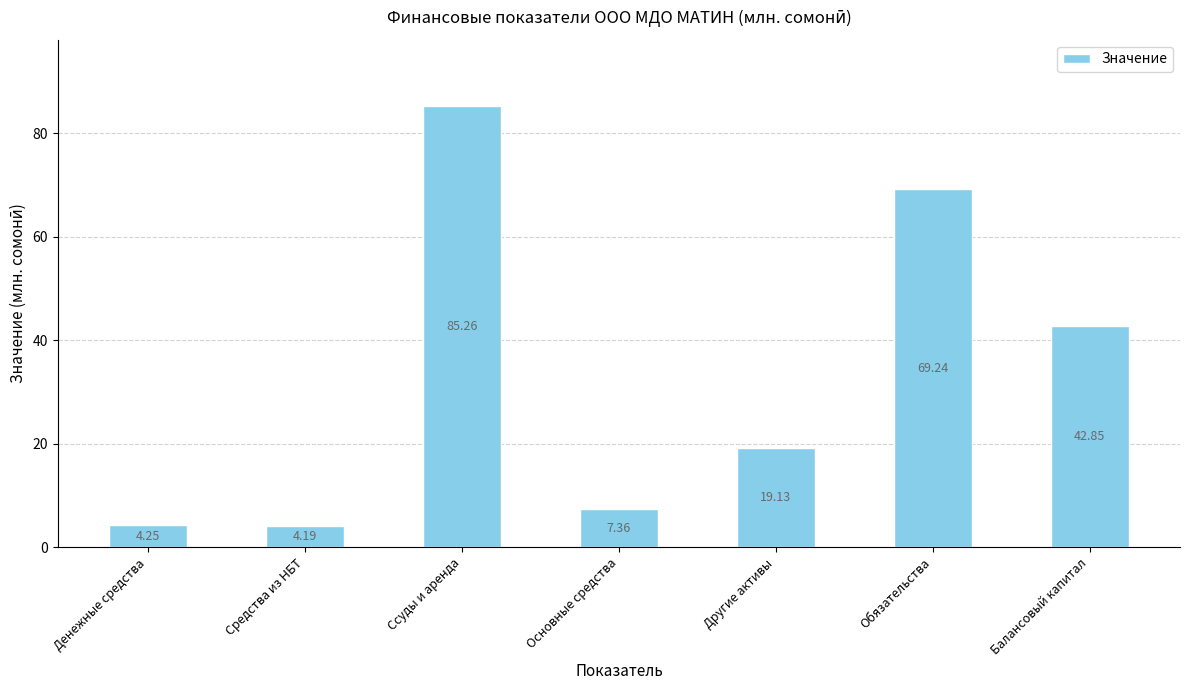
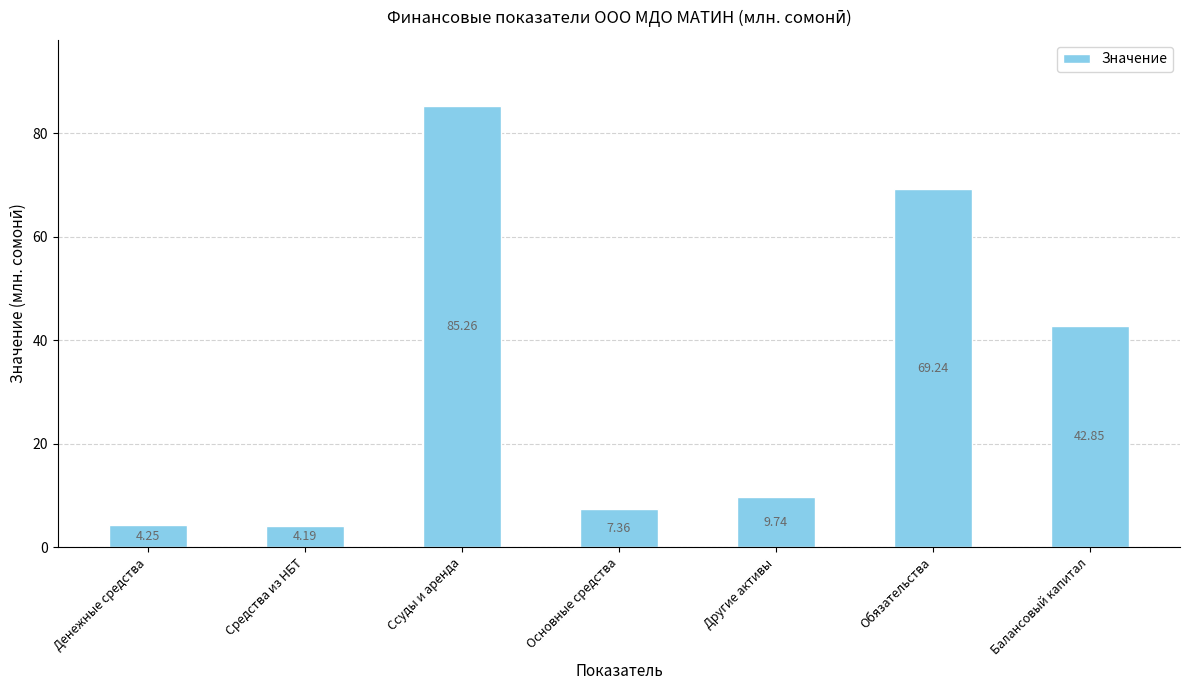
Другие активы: 19.13 -> 9.74
